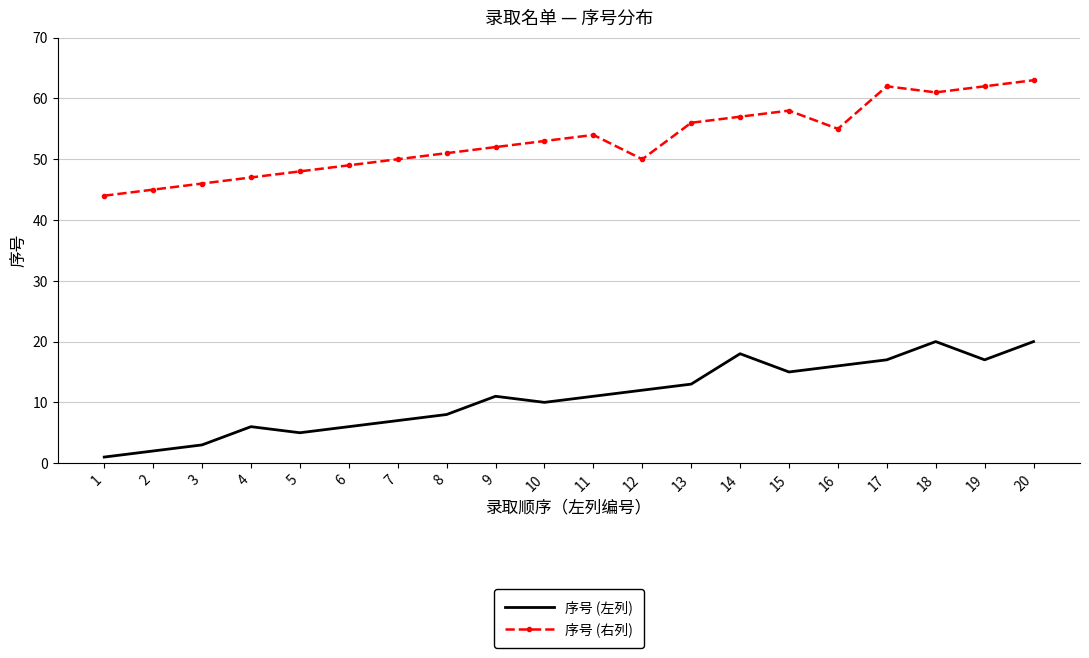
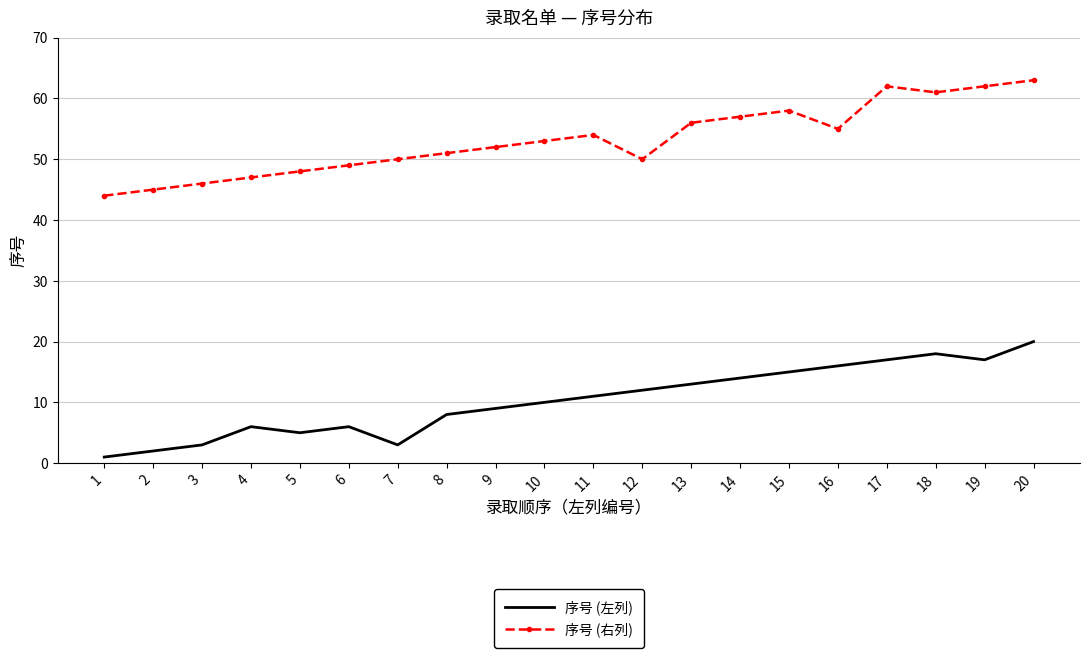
序号 (左列), 7: 7 -> 3
序号 (左列), 9: 11 -> 9
序号 (左列), 14: 18 -> 14
序号 (左列), 18: 20 -> 18
